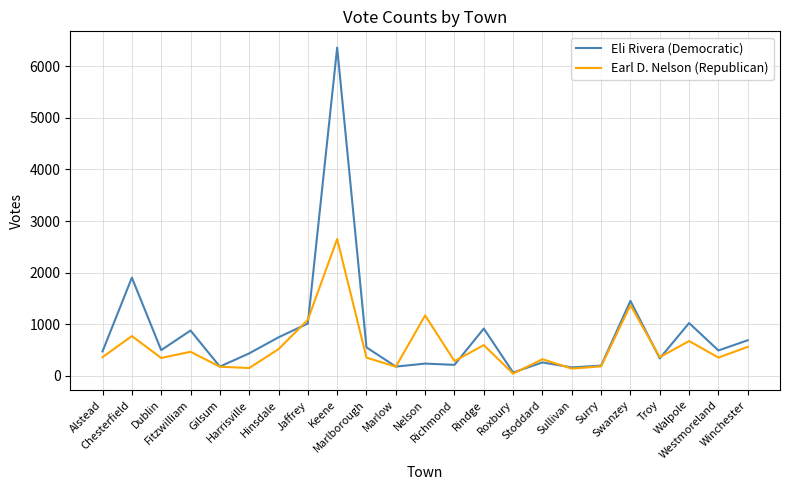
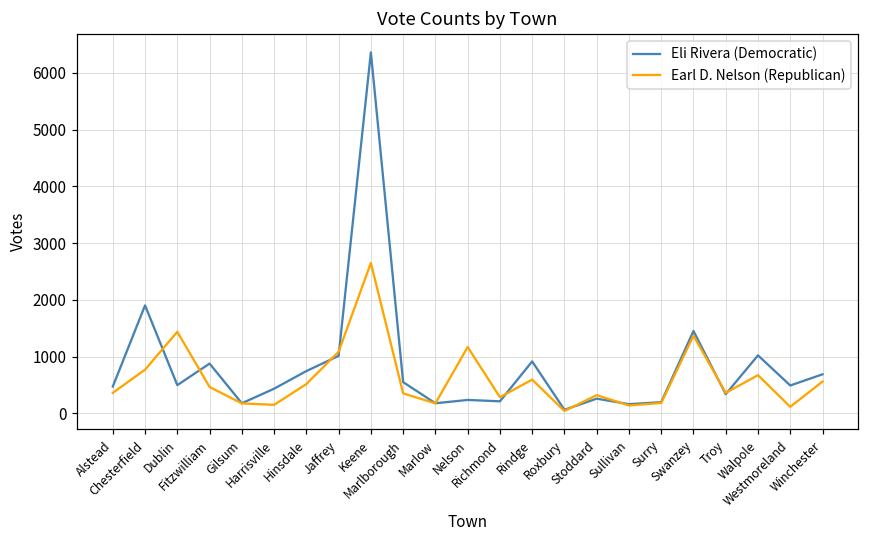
Earl D. Nelson (Republican), Dublin: 300 -> 1400
Earl D. Nelson (Republican), Westmoreland: 400 -> 100
